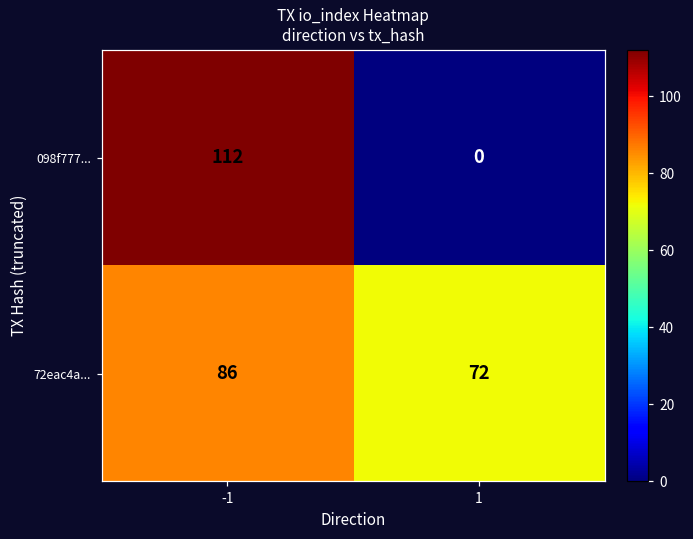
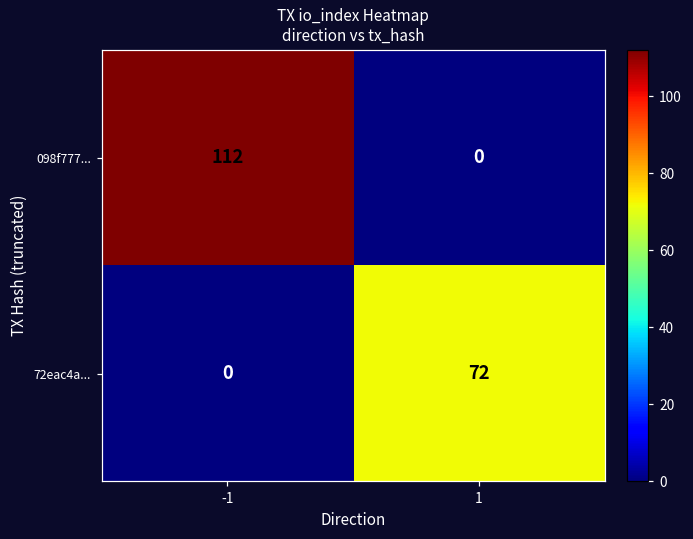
72eac4a..., -1: 86 -> 0
